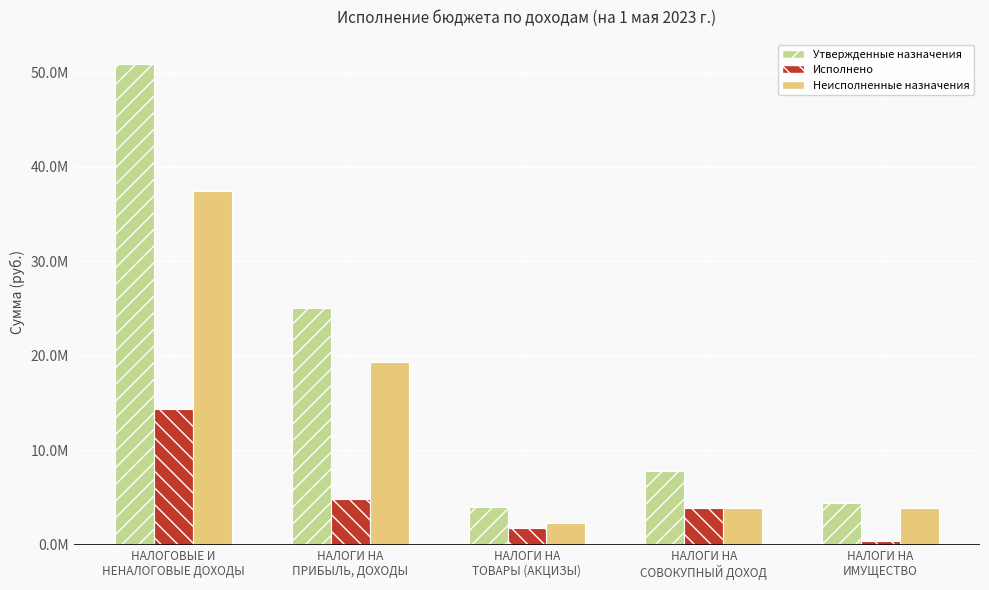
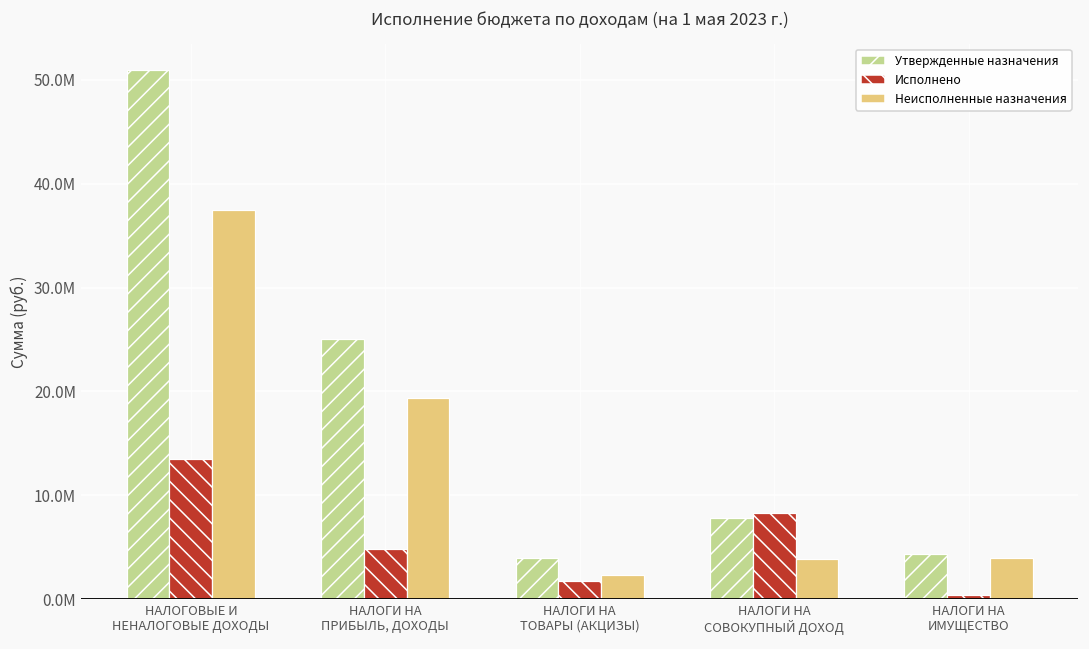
Исполнено, НАЛОГОВЫЕ И НЕНАЛОГОВЫЕ ДОХОДЫ: 14М -> 13М
Исполнено, НАЛОГИ НА СОВОКУПНЫЙ ДОХОД: 4М -> 8М
